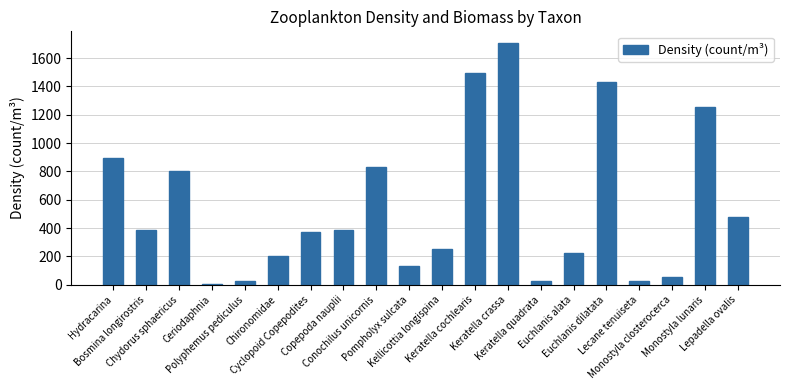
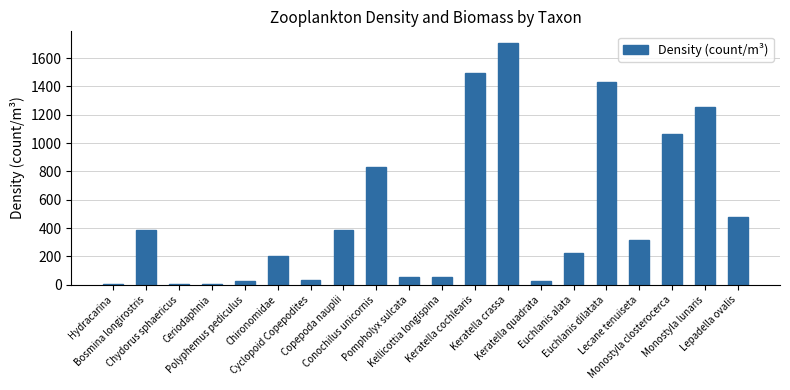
Hydracarina: 890 -> 10
Chydorus sphaericus: 810 -> 10
Cyclopoid Copepodites: 370 -> 30
Pompholyx sulcata: 130 -> 60
Kellicottia longispina: 250 -> 50
Lecane tenuiseta: 30 -> 320
Monostyla closterocerca: 50 -> 1060
